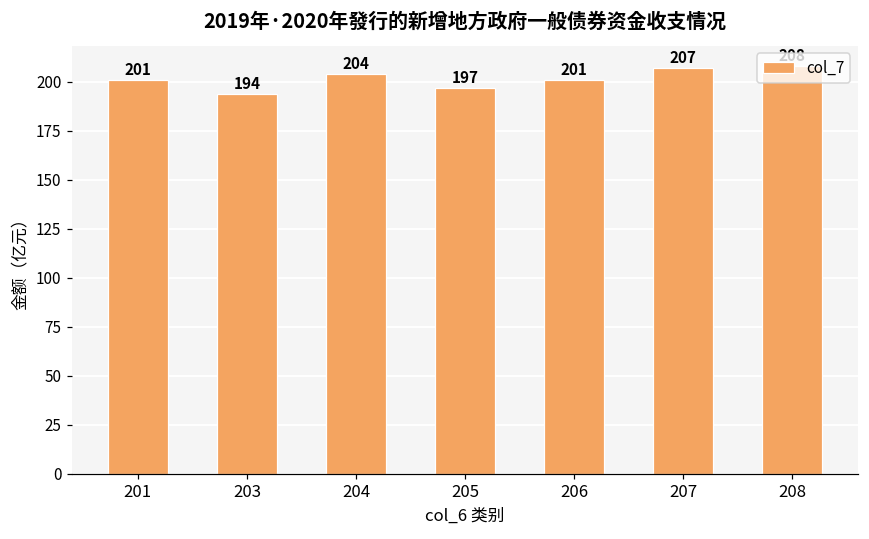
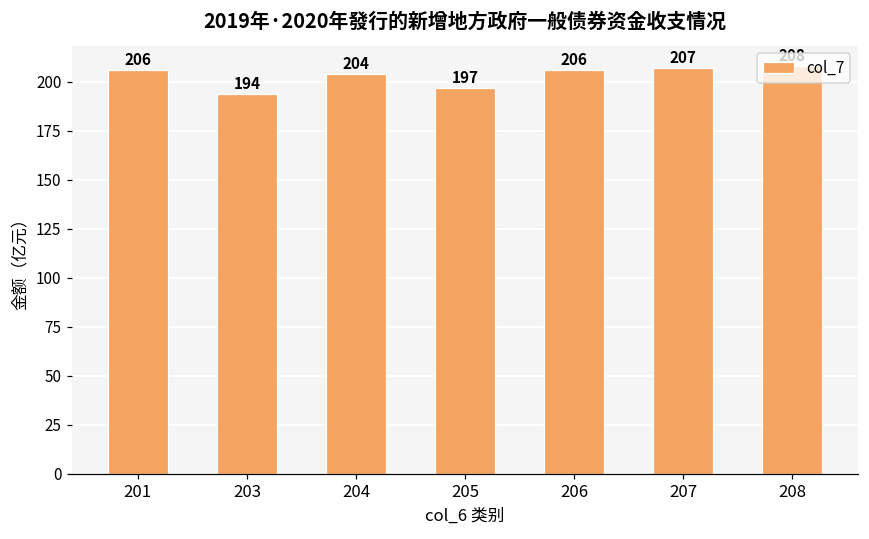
201: 201 -> 206
206: 201 -> 206
